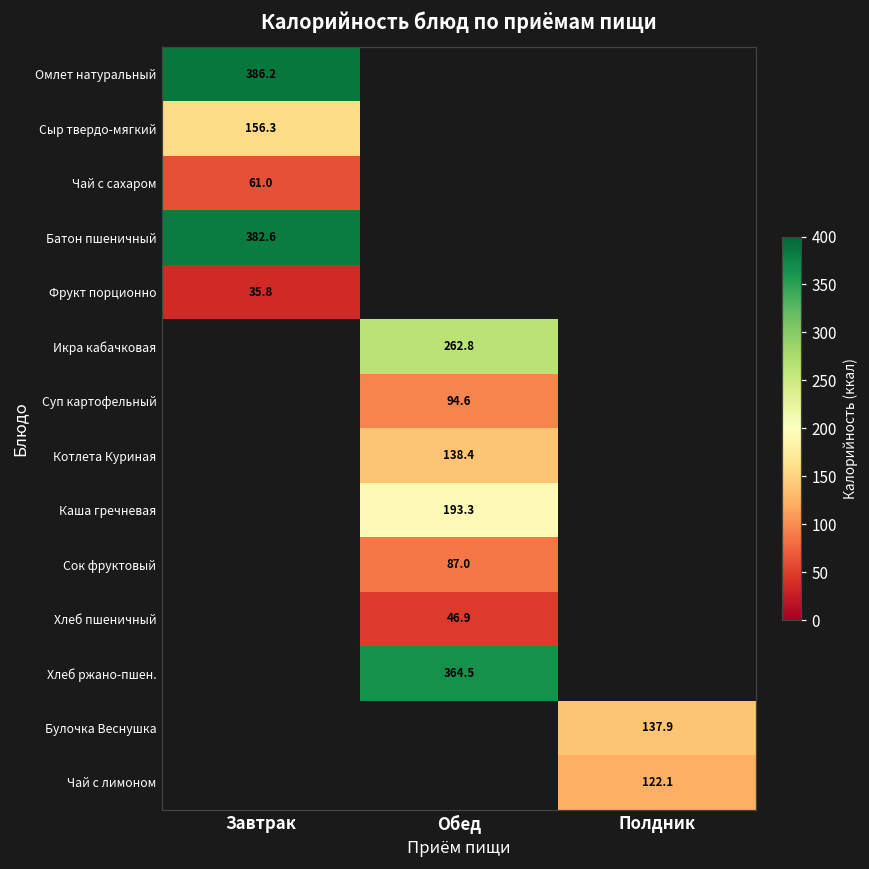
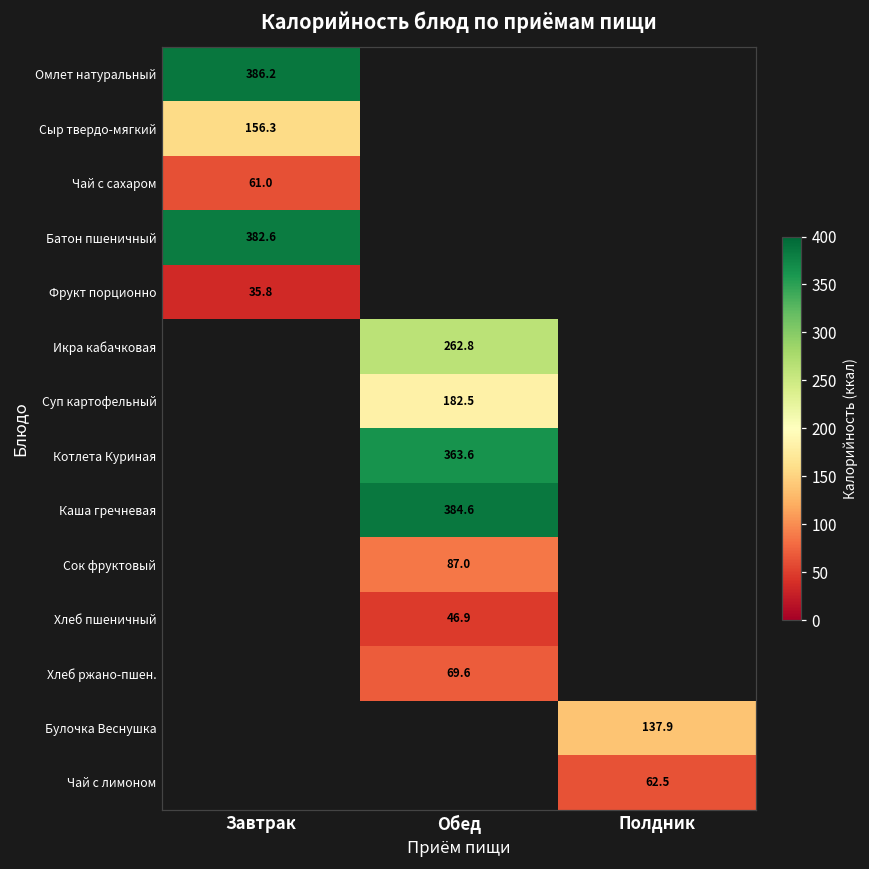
Суп картофельный, Обед: 94.6 -> 182.5
Котлета Куриная, Обед: 138.4 -> 363.6
Каша гречневая, Обед: 193.3 -> 384.6
Хлеб ржано-пшен., Обед: 364.5 -> 69.6
Чай с лимоном, Полдник: 122.1 -> 62.5
